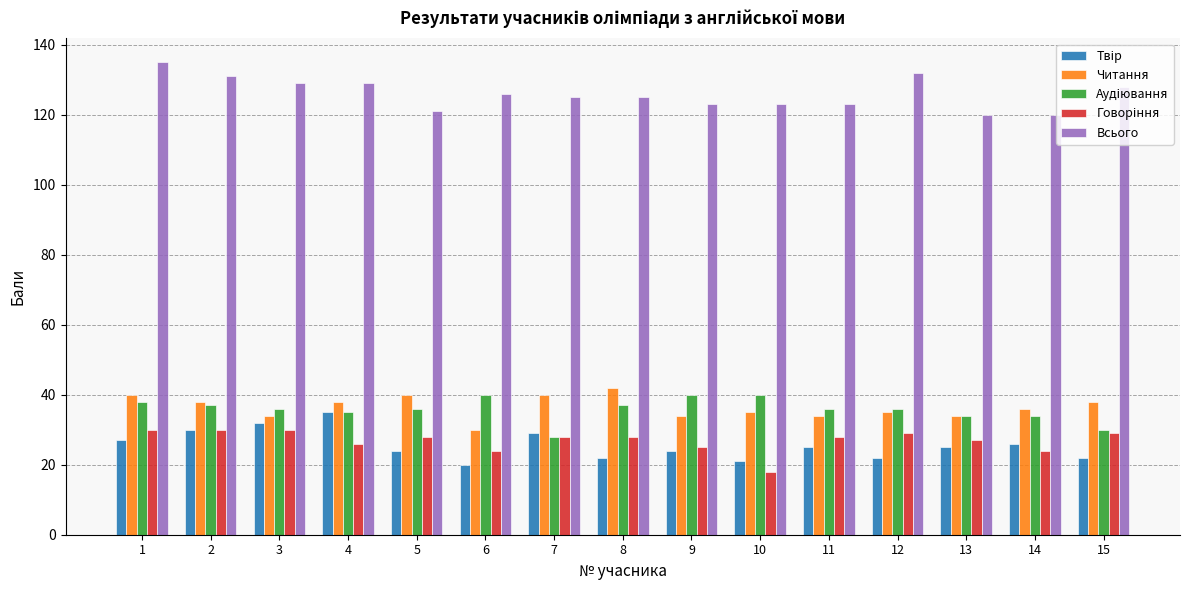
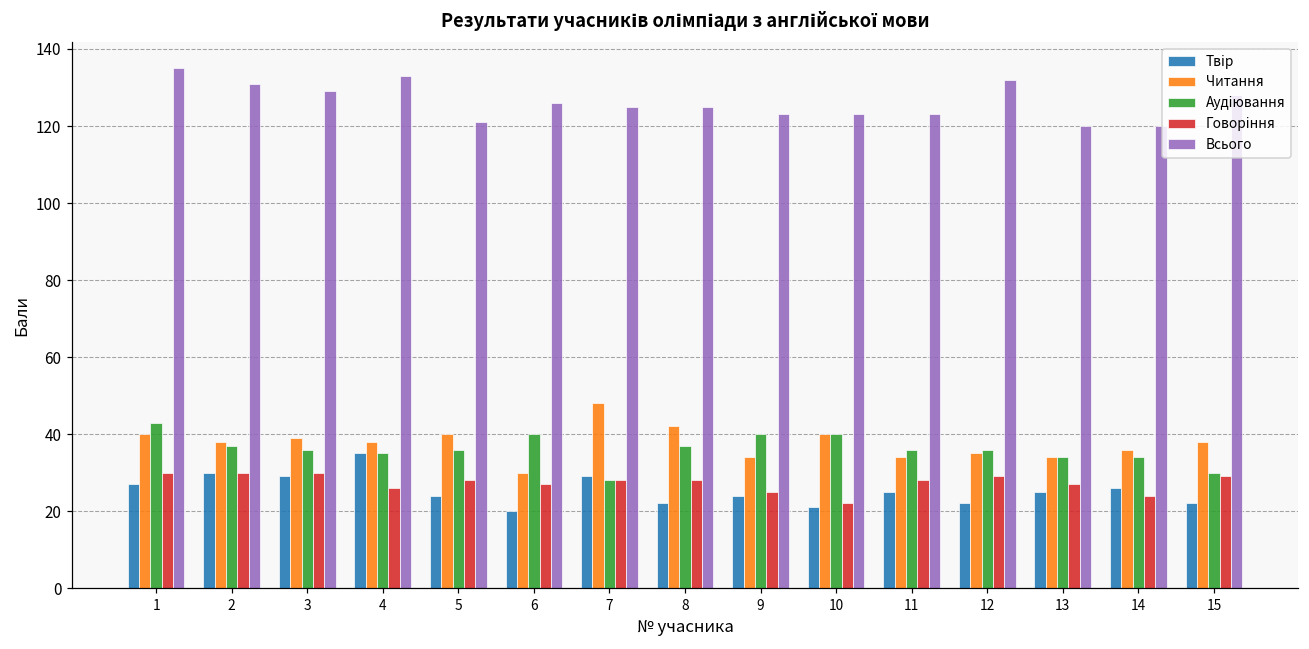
Аудіювання, 1: 38 -> 43
Твір, 3: 32 -> 29
Читання, 3: 34 -> 39
Всього, 4: 129 -> 133
Говоріння, 6: 24 -> 27
Читання, 7: 40 -> 48
Читання, 10: 35 -> 40
Говоріння, 10: 18 -> 22
